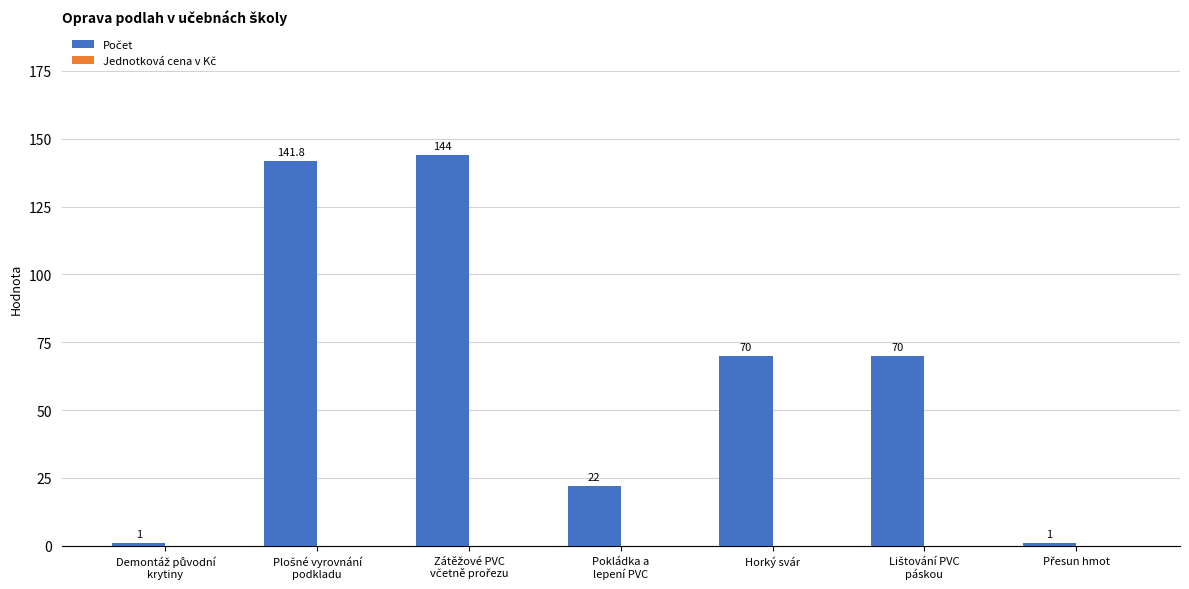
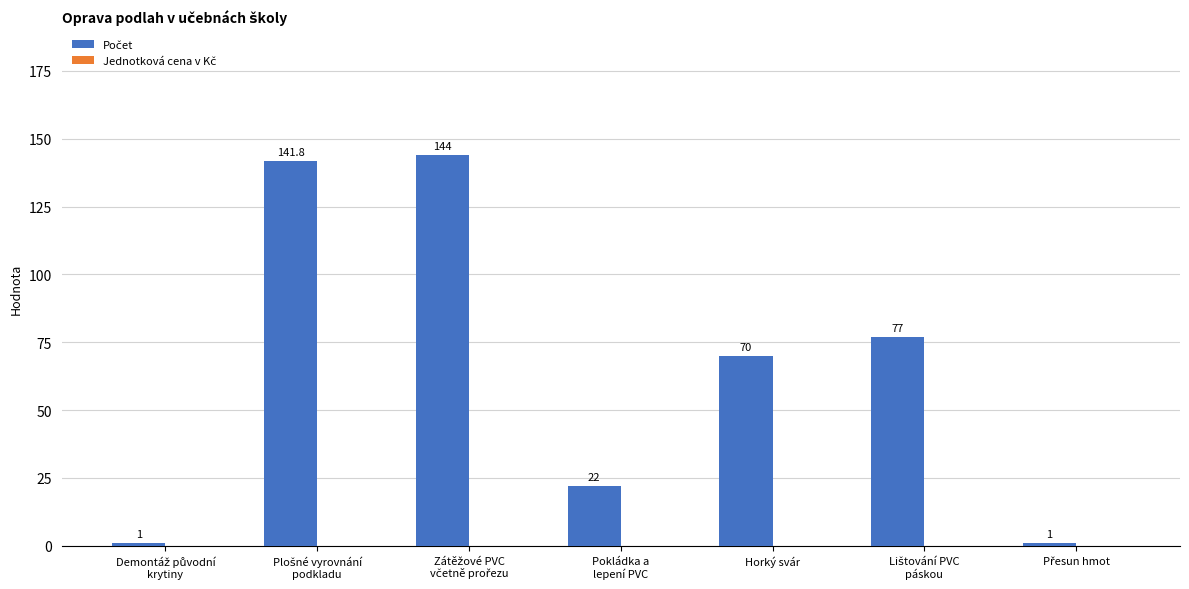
Počet, Lištování PVC páskou: 70 -> 77
